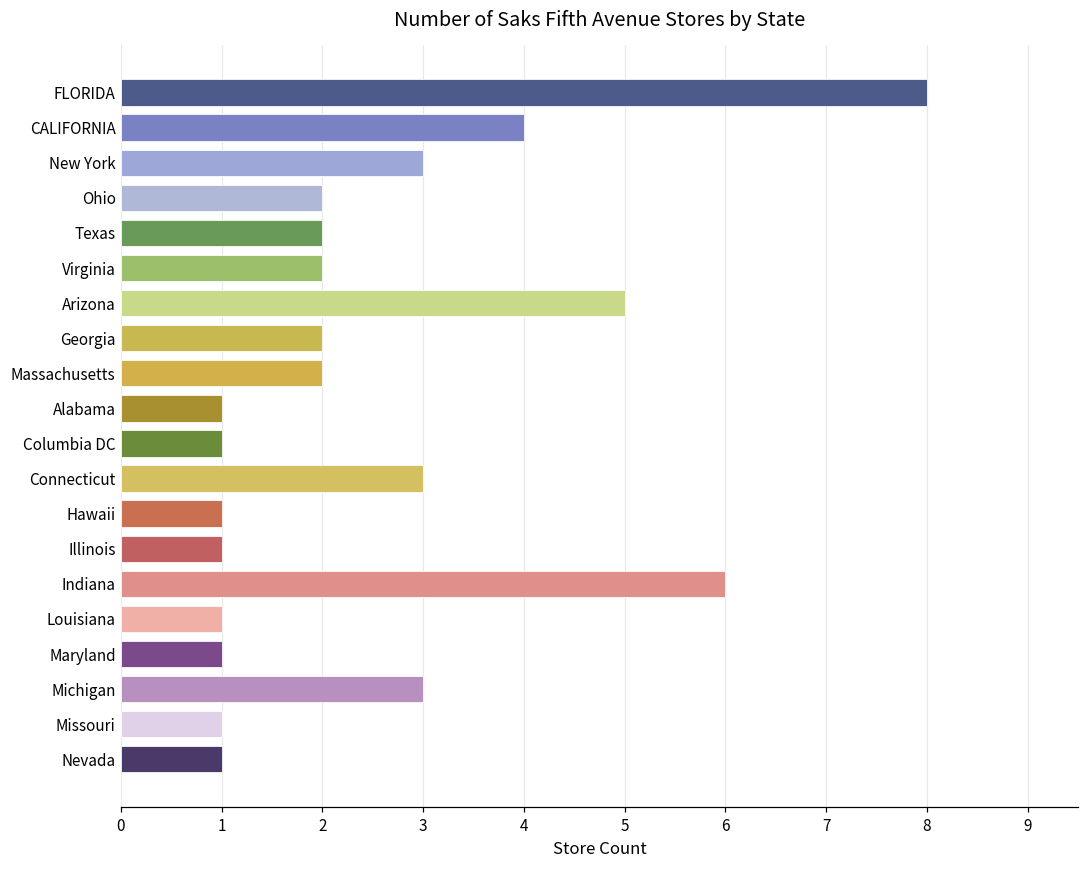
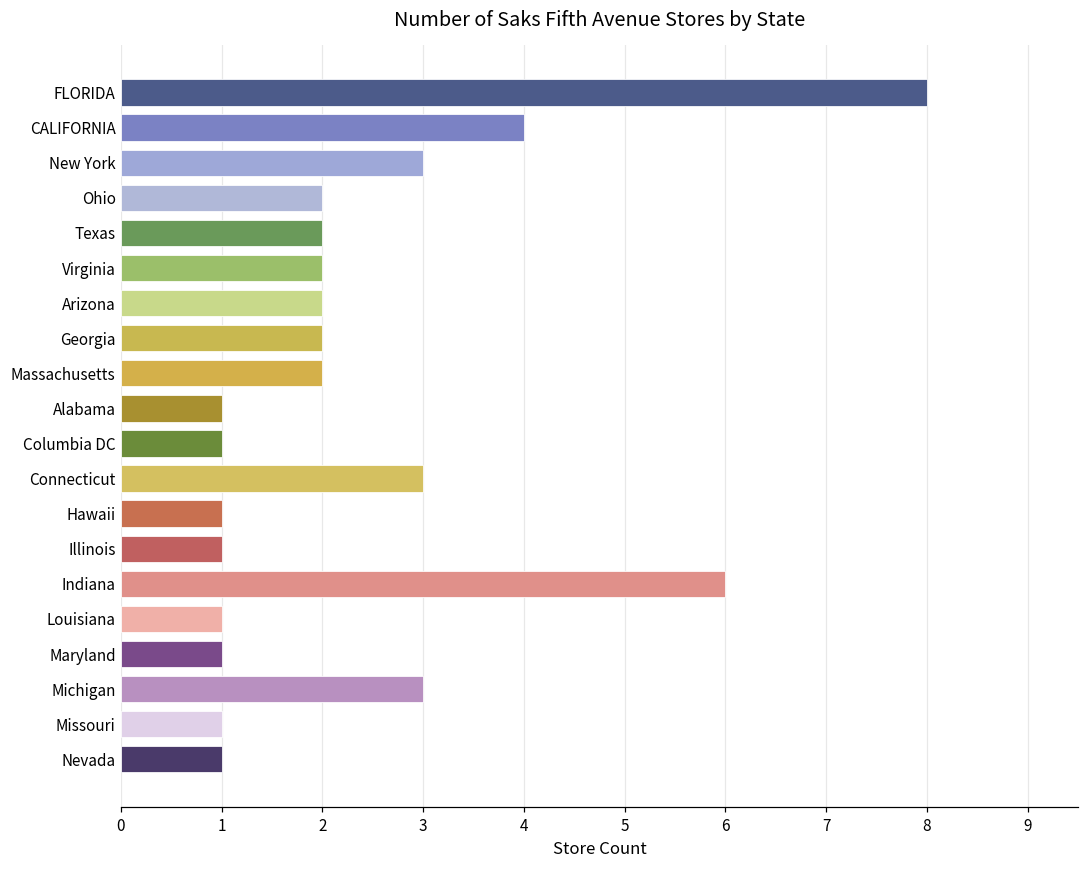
Arizona: 5 -> 2
